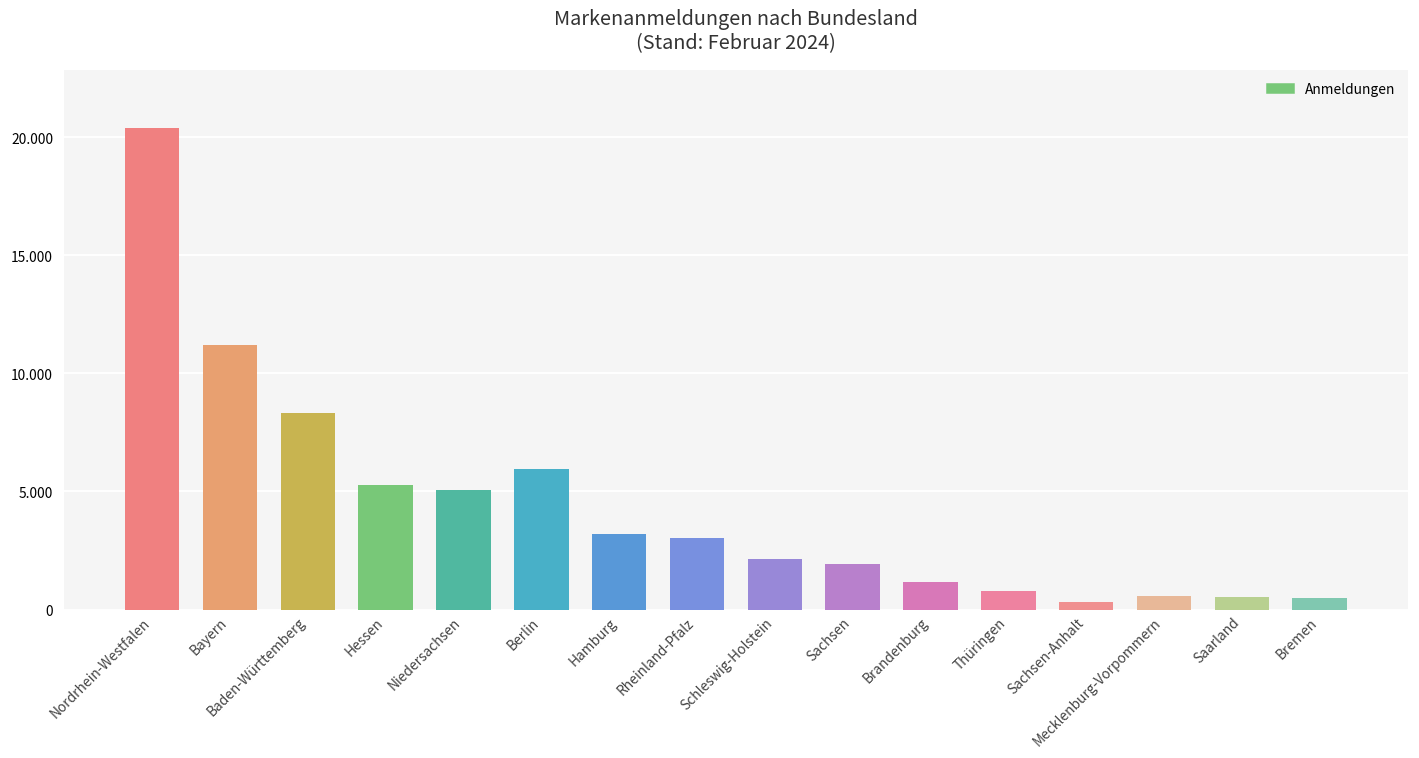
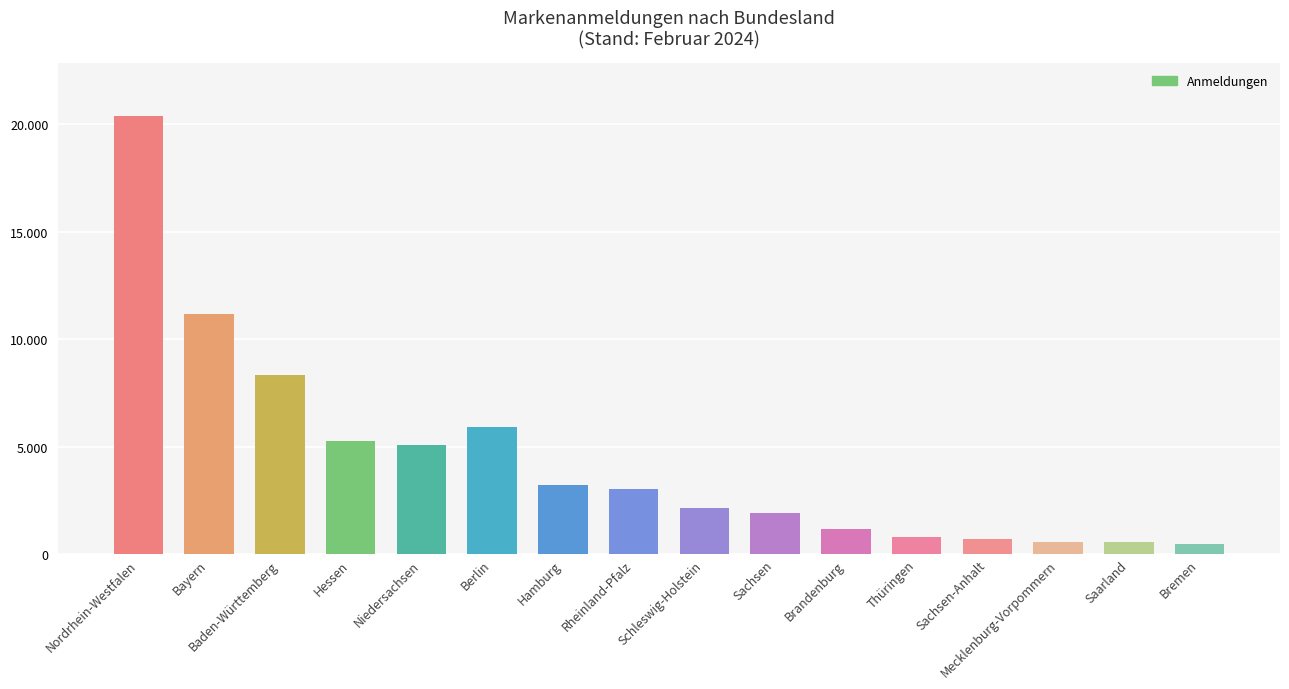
Sachsen-Anhalt: 0.3 -> 0.7
